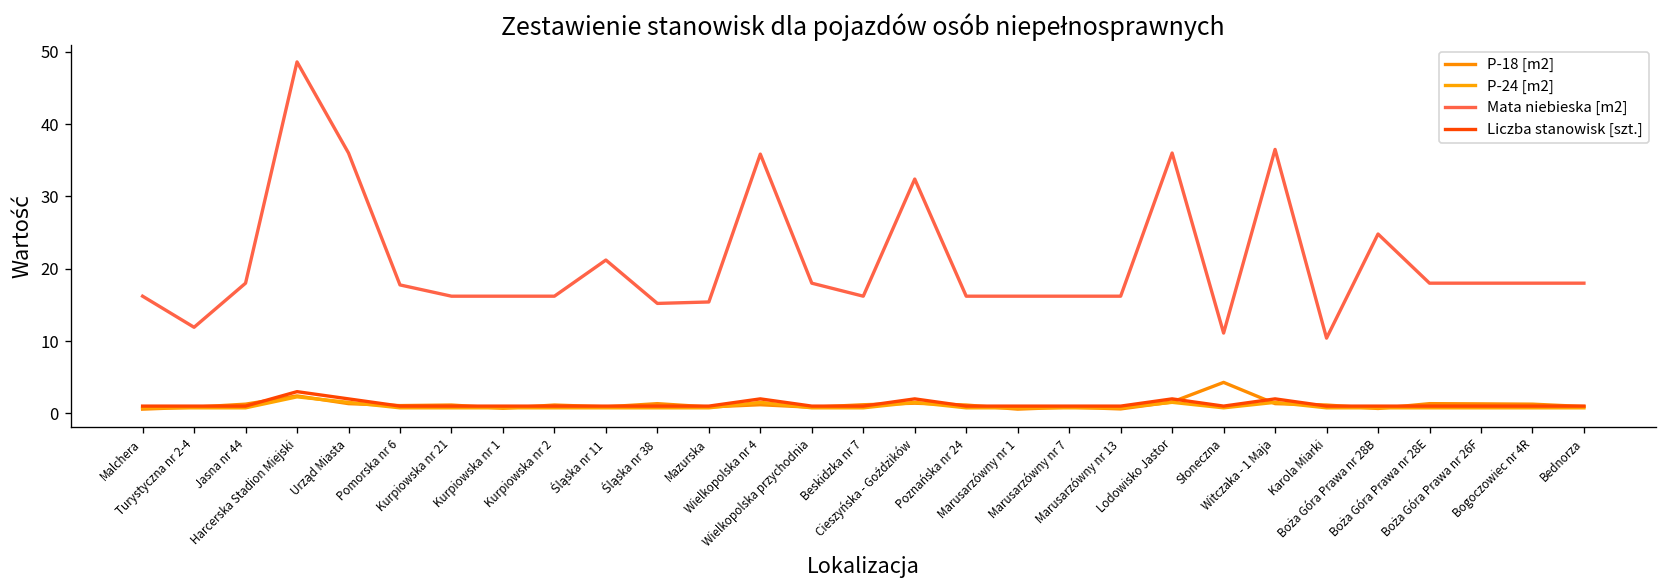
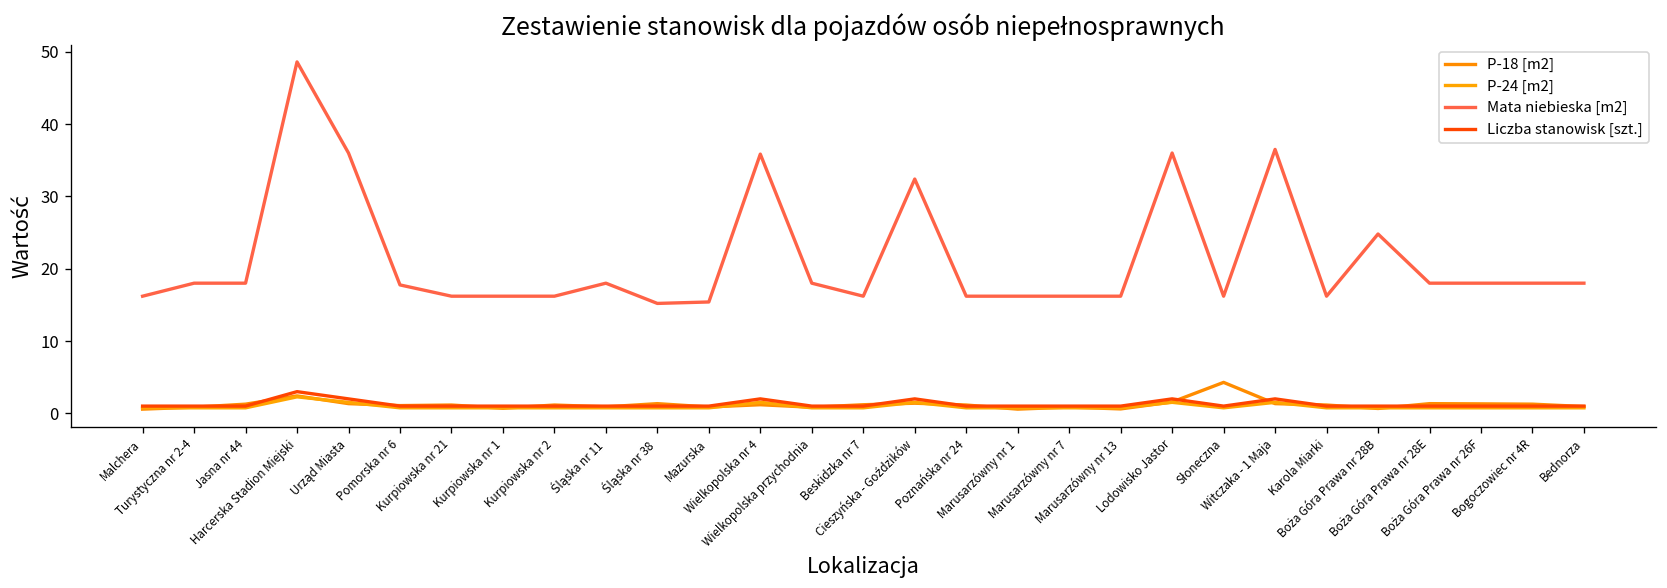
Mata niebieska [m2], Turystyczna nr 2-4: 12 -> 18
Mata niebieska [m2], Śląska nr 11: 21 -> 18
Mata niebieska [m2], Słoneczna: 11 -> 16
Mata niebieska [m2], Karola Miarki: 10 -> 16
